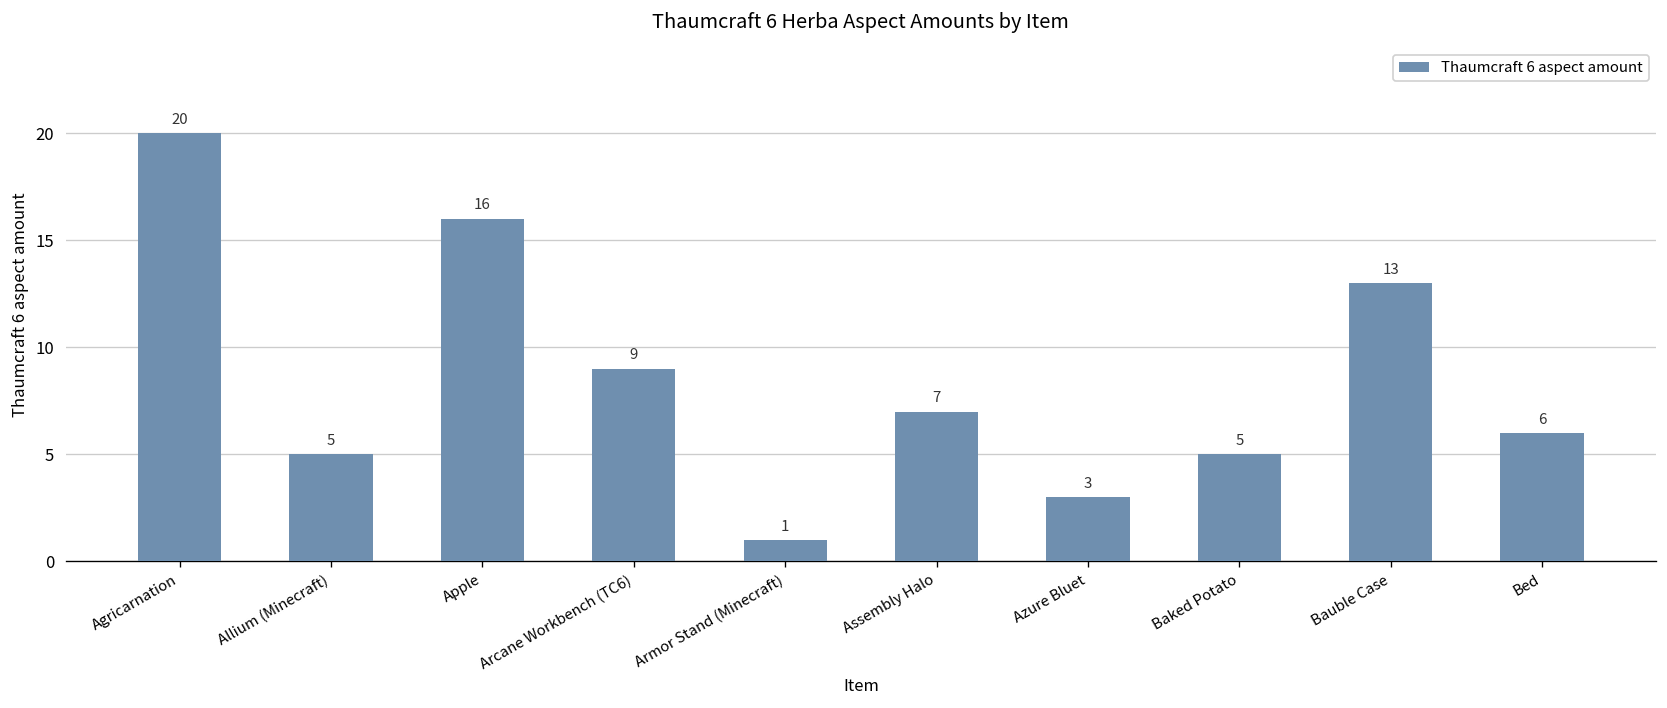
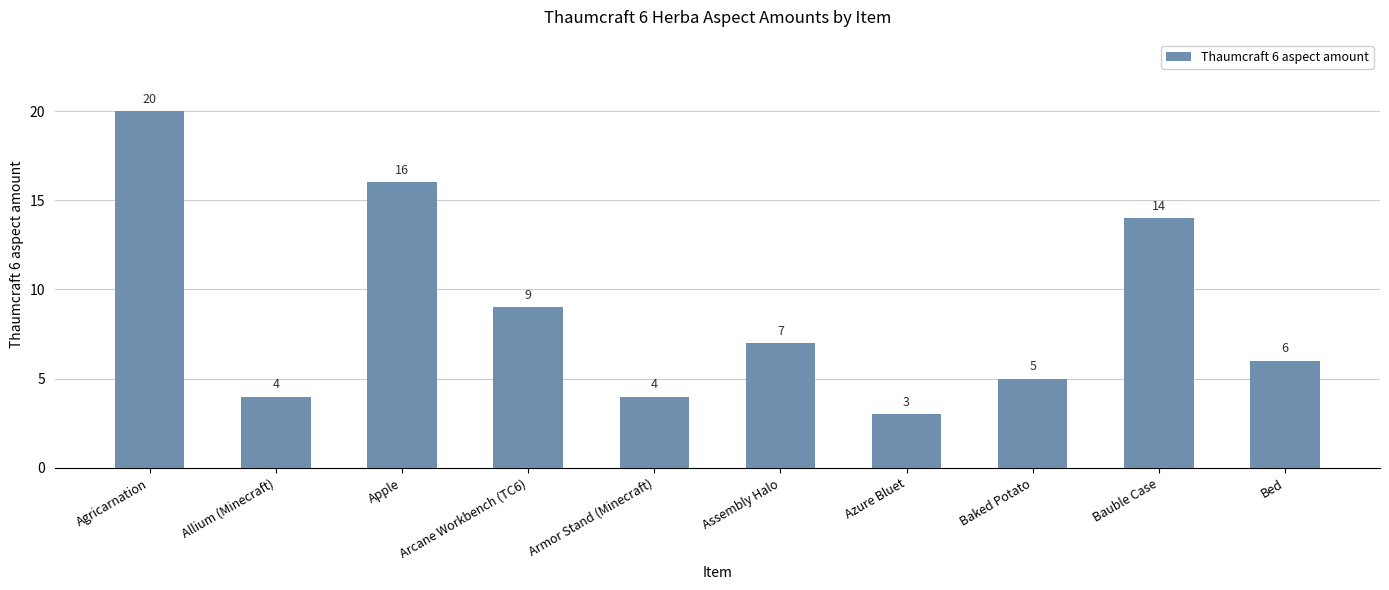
Allium (Minecraft): 5 -> 4
Armor Stand (Minecraft): 1 -> 4
Bauble Case: 13 -> 14
